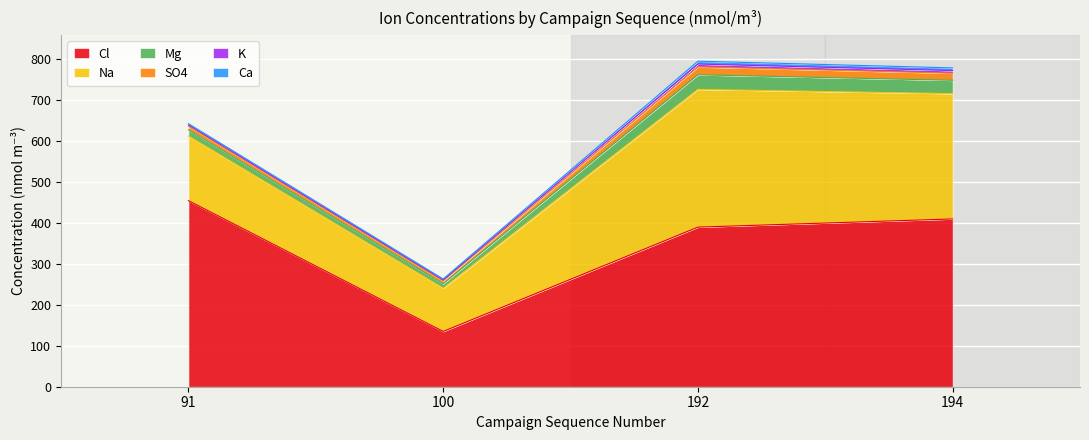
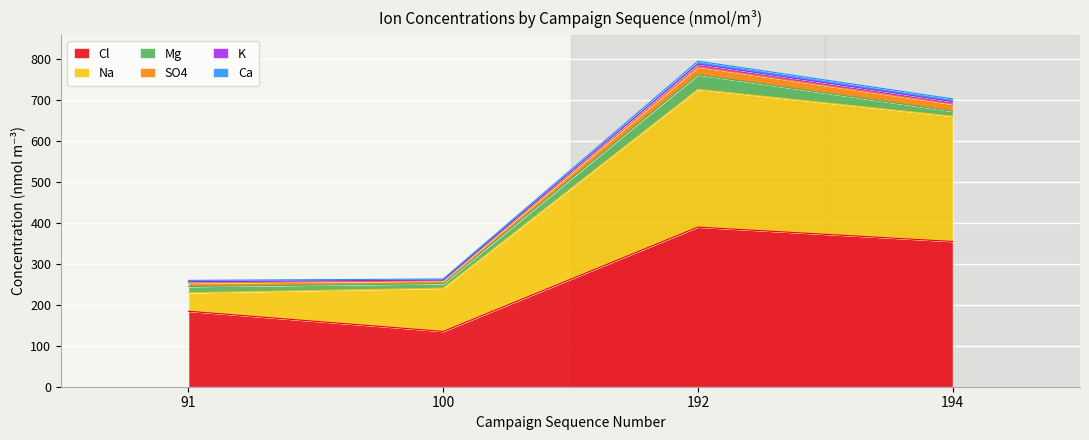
Cl, 91: 450 -> 180
Na, 91: 160 -> 50
Cl, 194: 410 -> 350
Mg, 194: 30 -> 10
